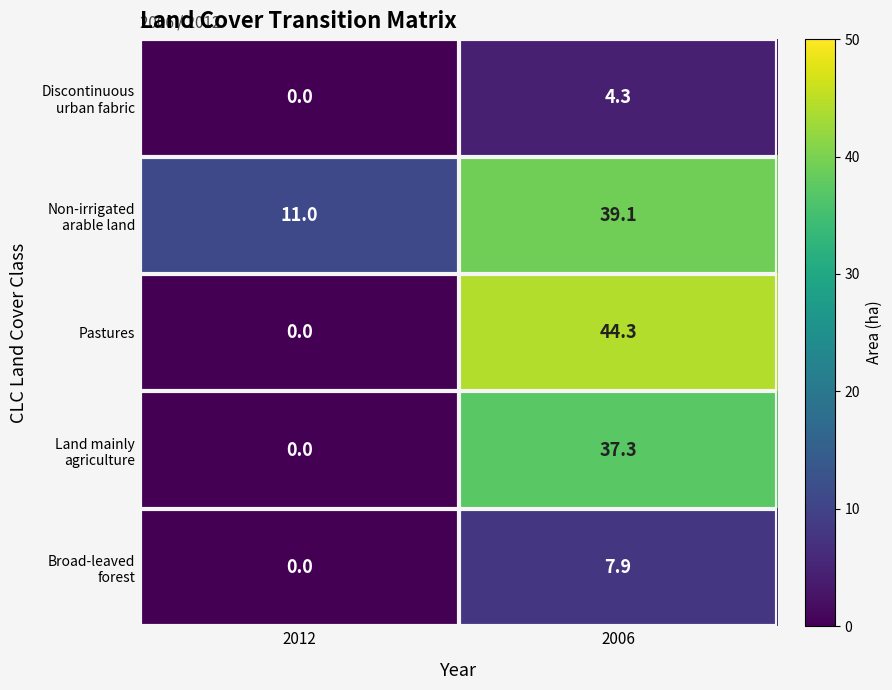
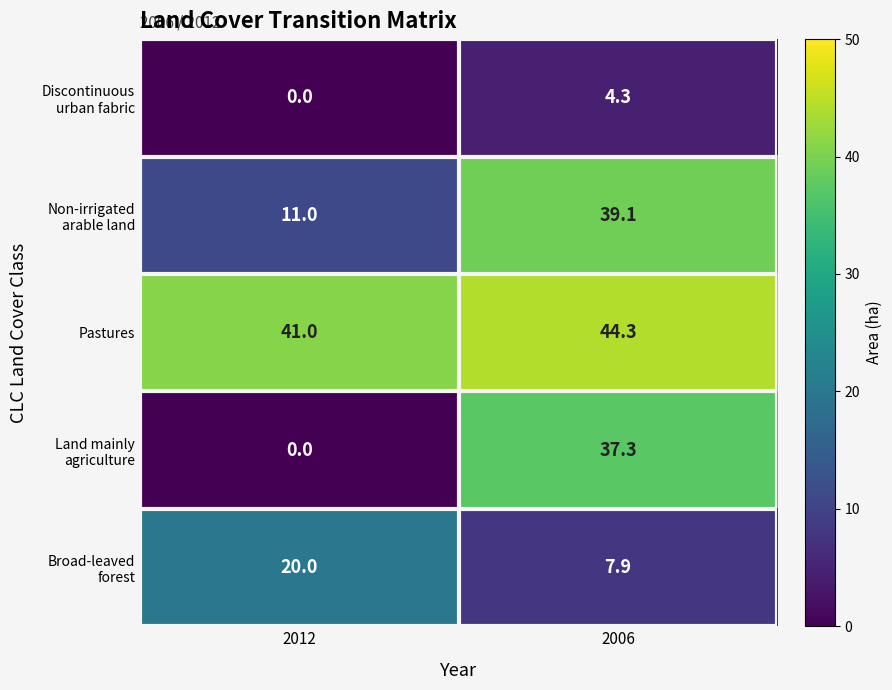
Pastures, 2012: 0.0 -> 41.0
Broad-leaved forest, 2012: 0.0 -> 20.0
